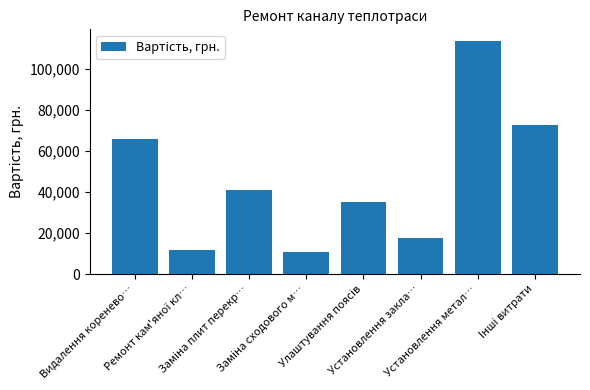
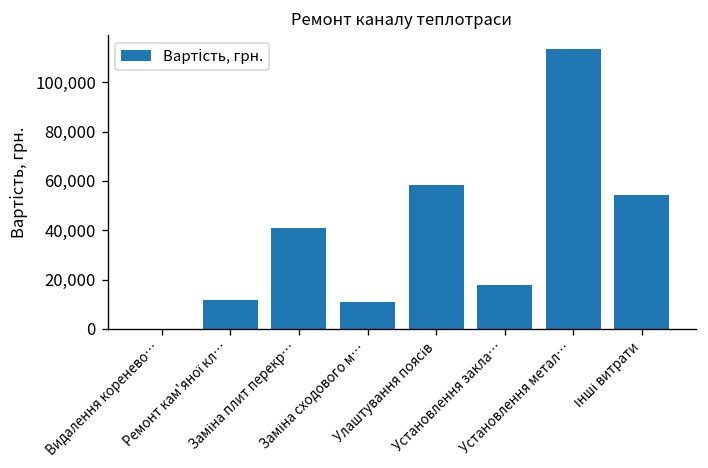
Видалення коренево…: 66,000 -> 0
Улаштування поясів: 35,000 -> 59,000
Інші витрати: 73,000 -> 54,000
